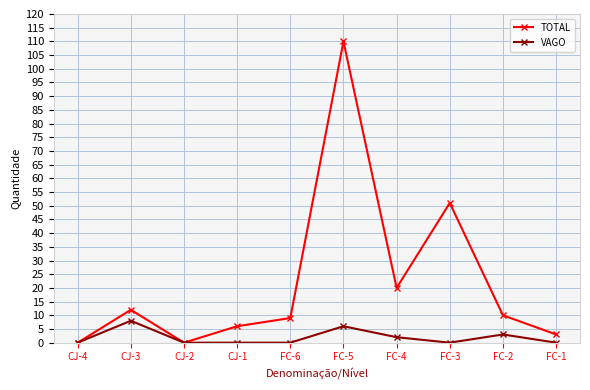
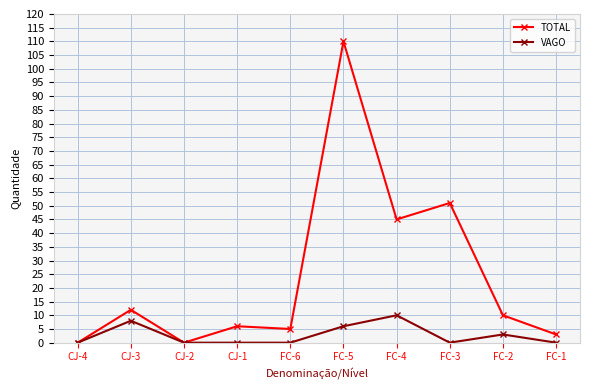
TOTAL, FC-6: 9 -> 5
TOTAL, FC-4: 20 -> 45
VAGO, FC-4: 2 -> 10
